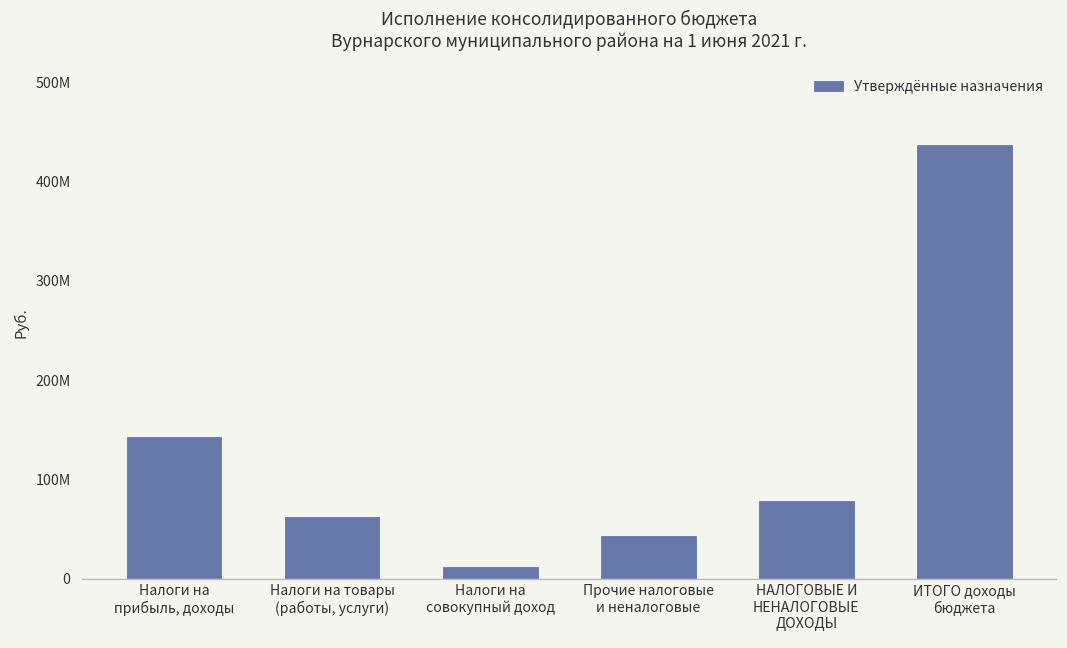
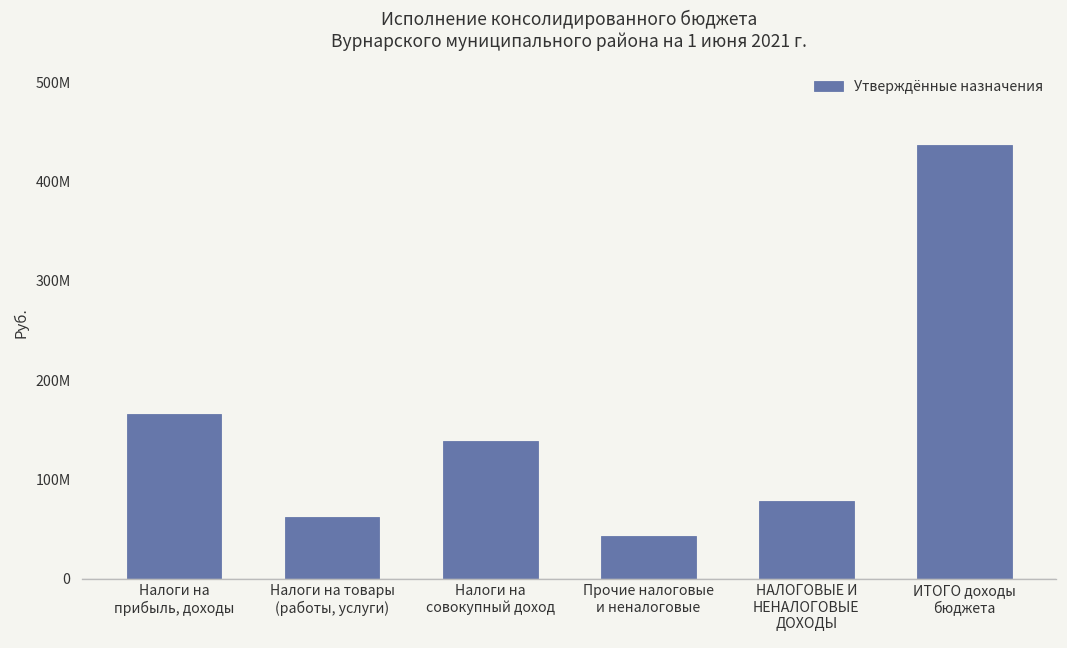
Налоги на прибыль, доходы: 140000000 -> 170000000
Налоги на совокупный доход: 10000000 -> 140000000
